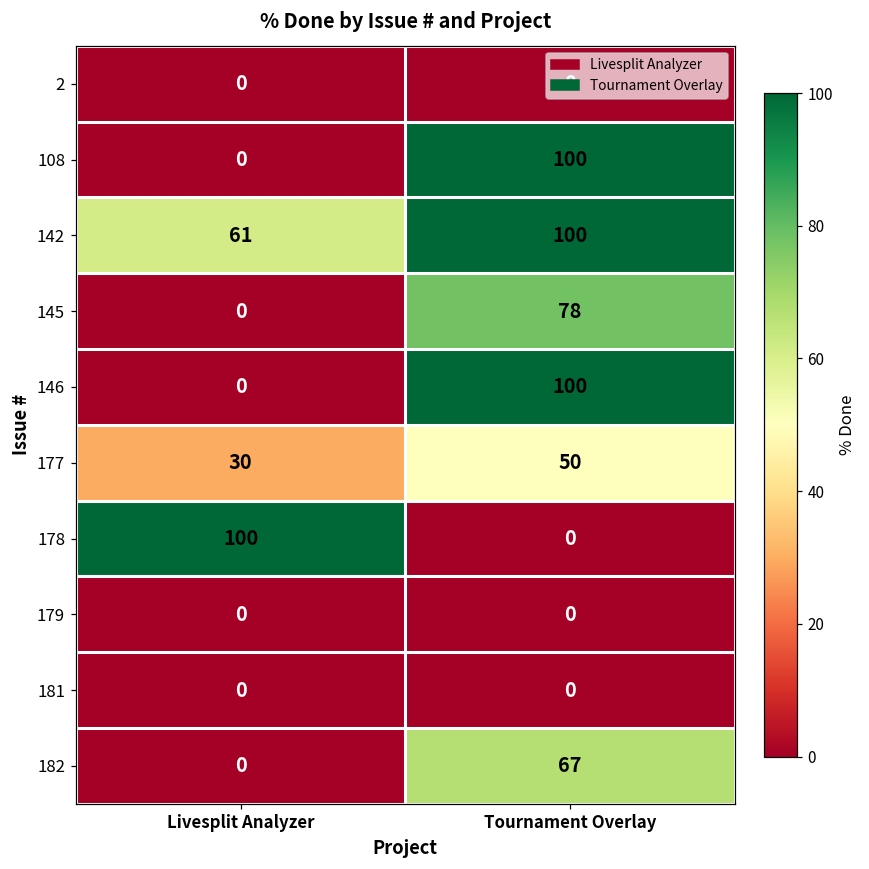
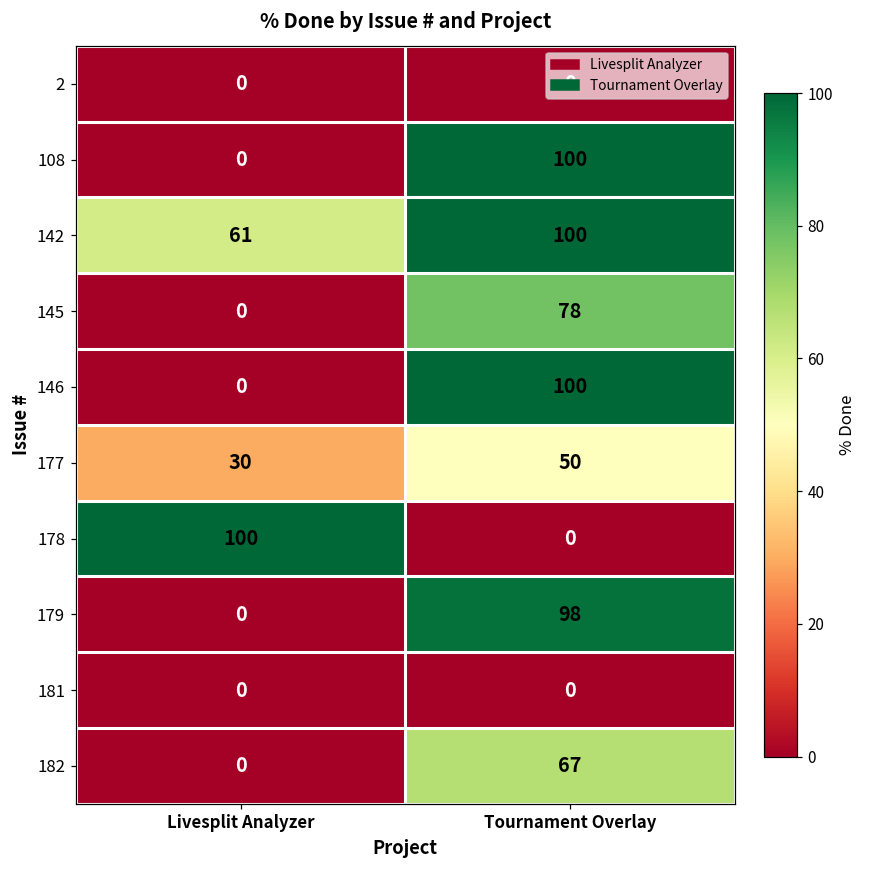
179, Tournament Overlay: 0 -> 98
